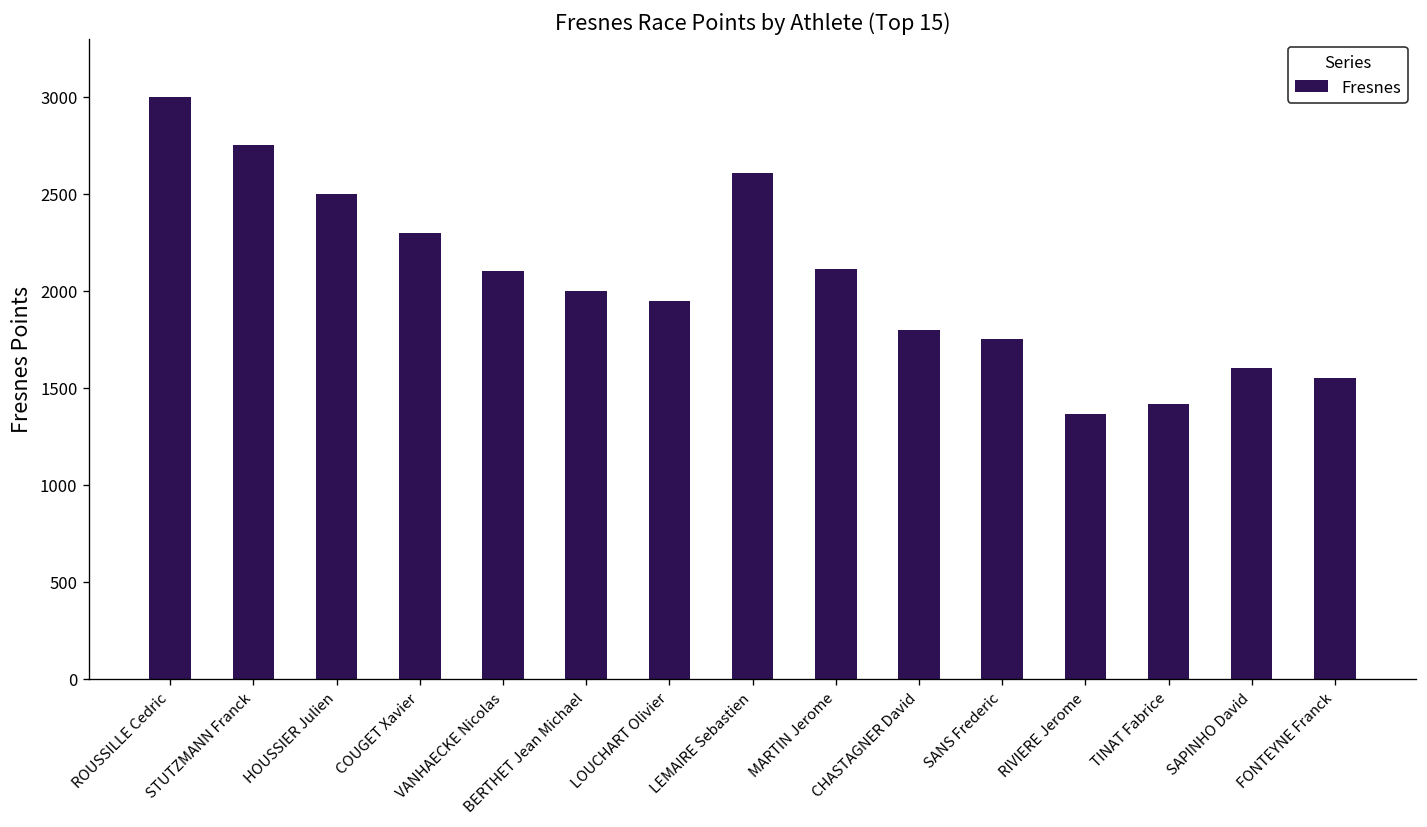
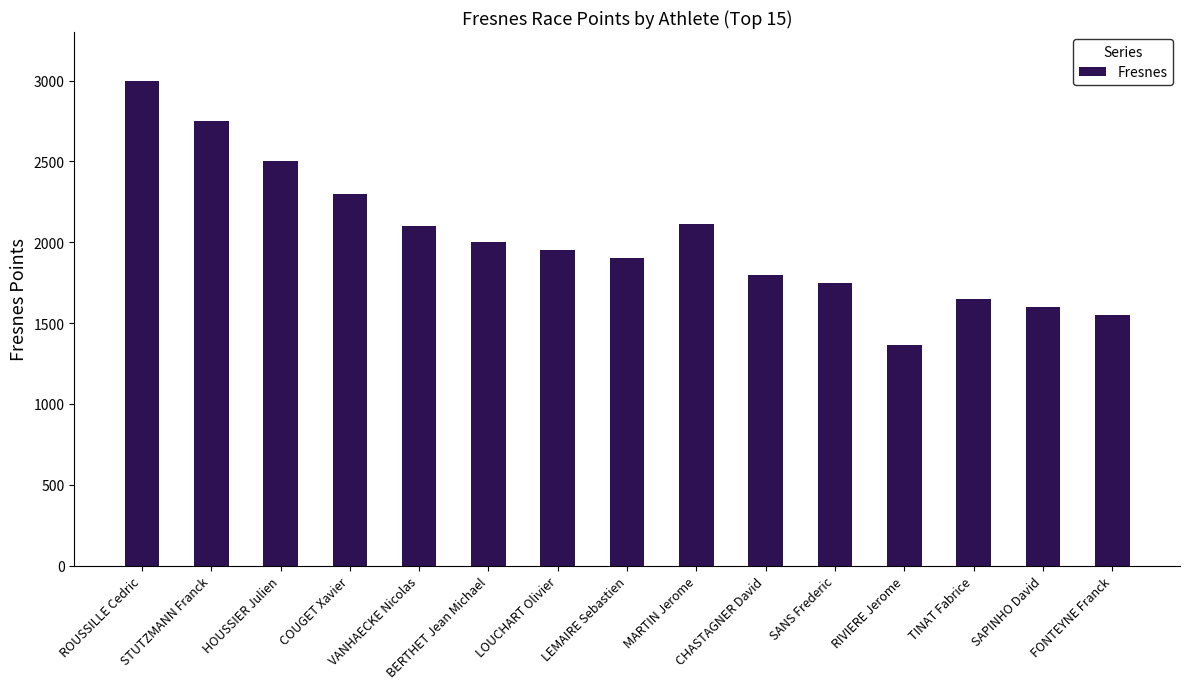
LEMAIRE Sebastien: 2610 -> 1900
TINAT Fabrice: 1420 -> 1650
